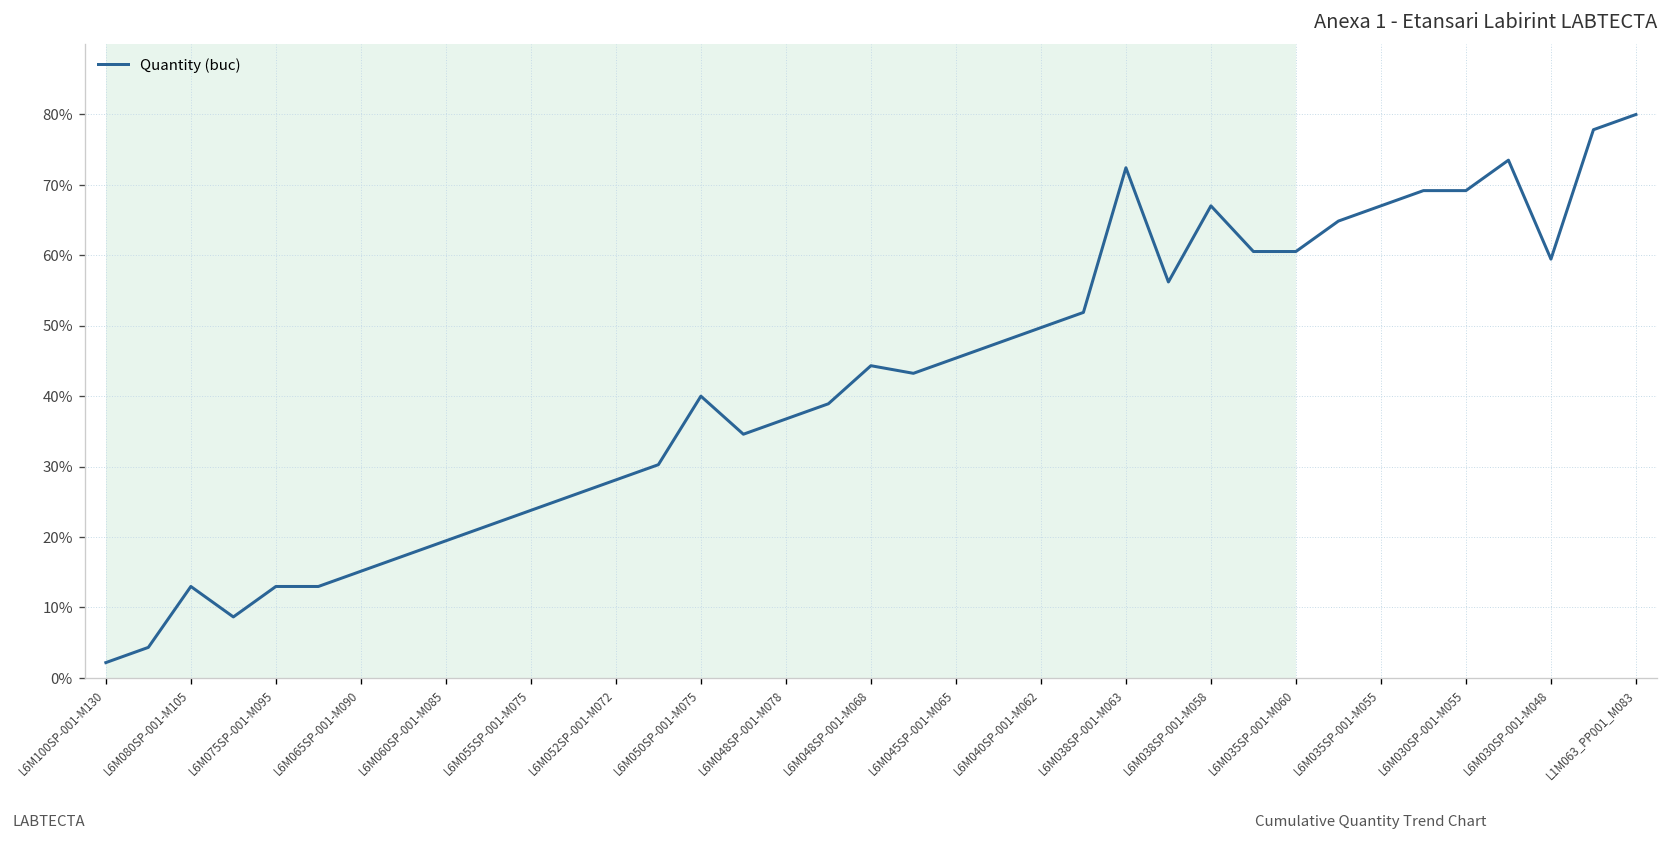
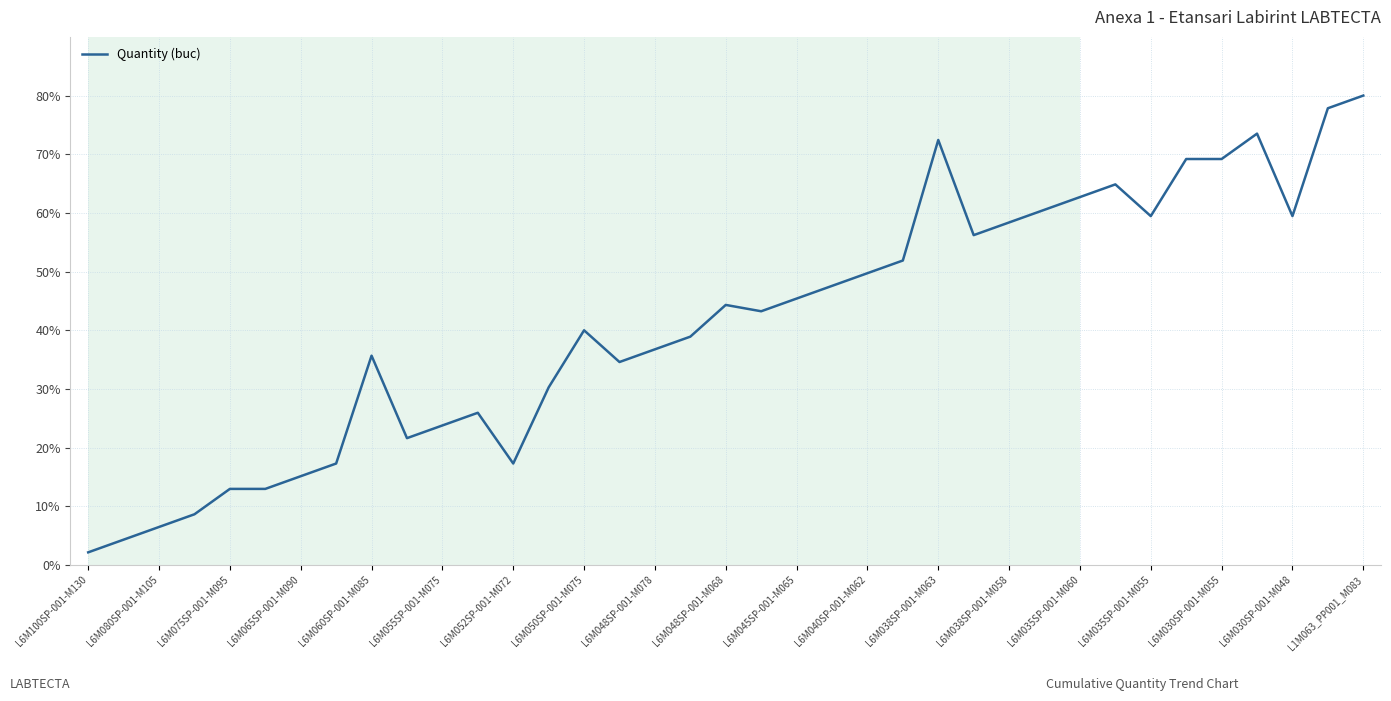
L6M080SP-001-M105: 13% -> 6%
L6M060SP-001-M085: 19% -> 36%
L6M052SP-001-M072: 28% -> 17%
L6M038SP-001-M058: 67% -> 58%
L6M035SP-001-M060: 61% -> 63%
L6M035SP-001-M055: 67% -> 59%
